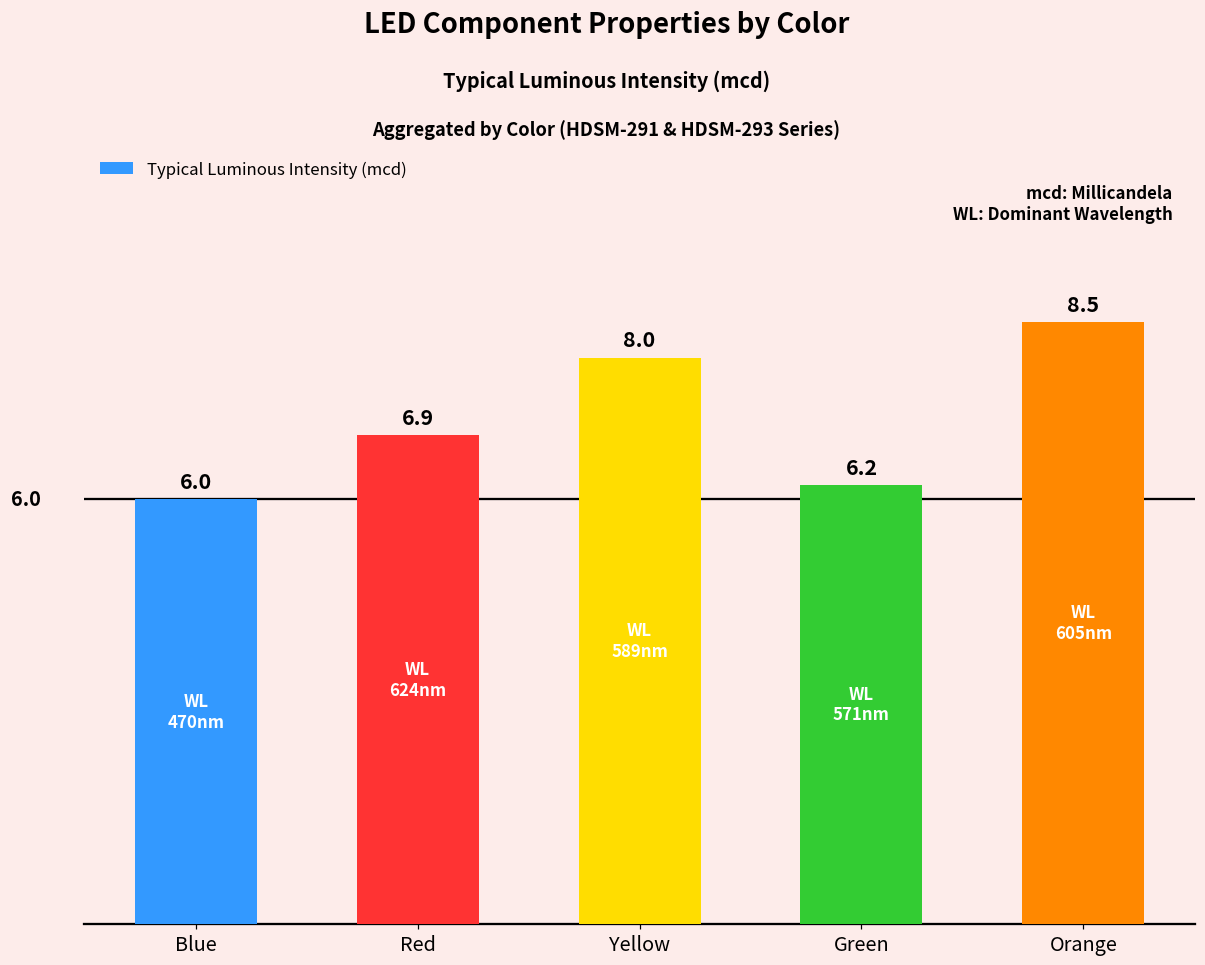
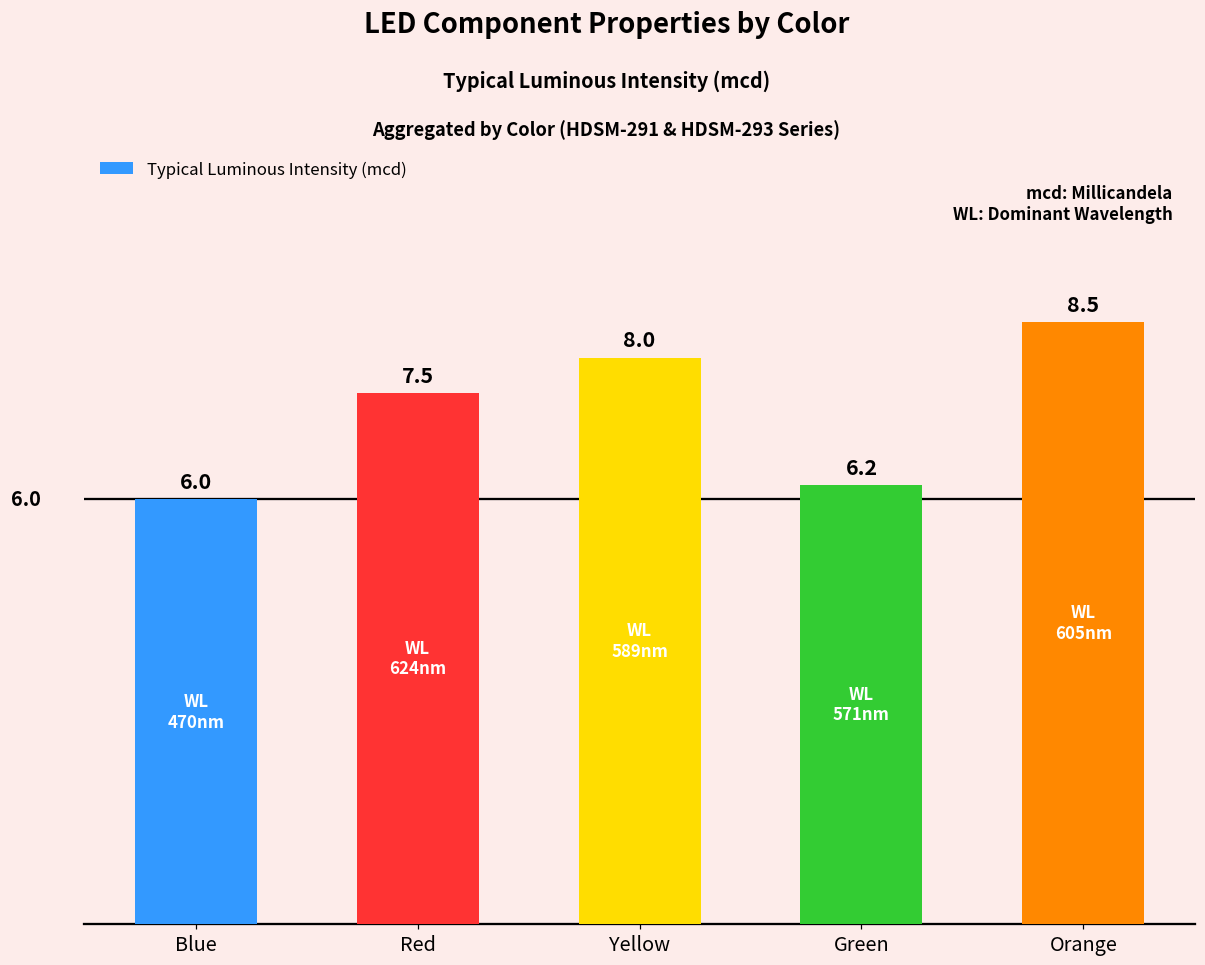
Red: 6.9 -> 7.5
